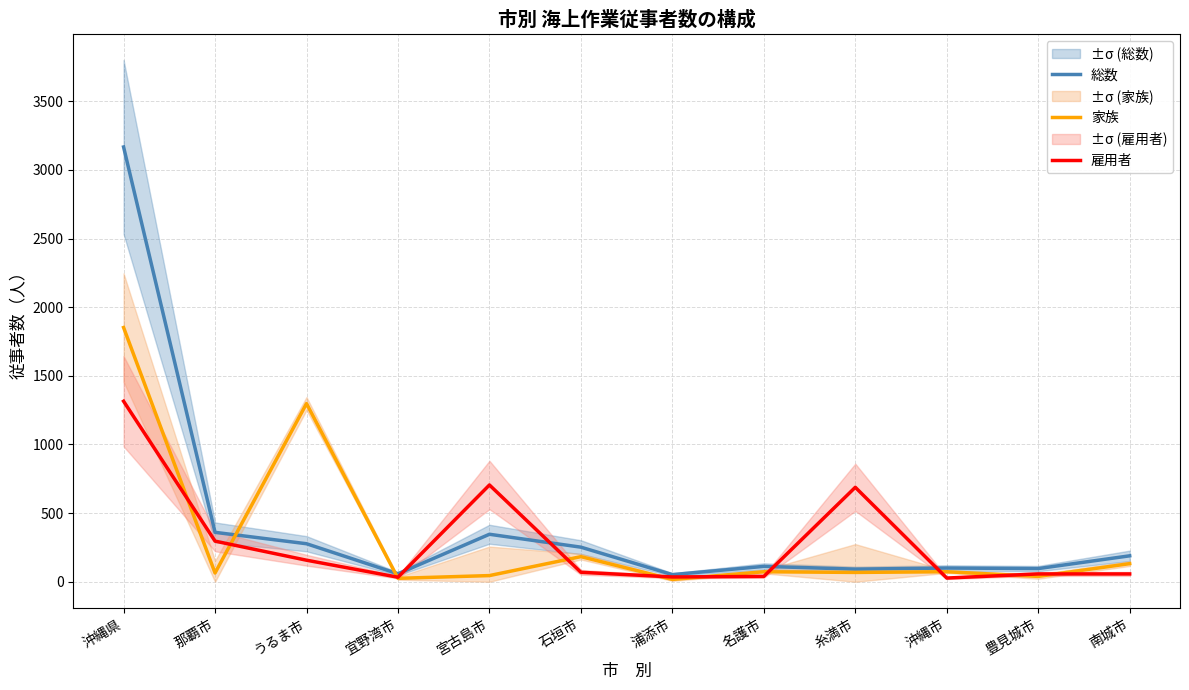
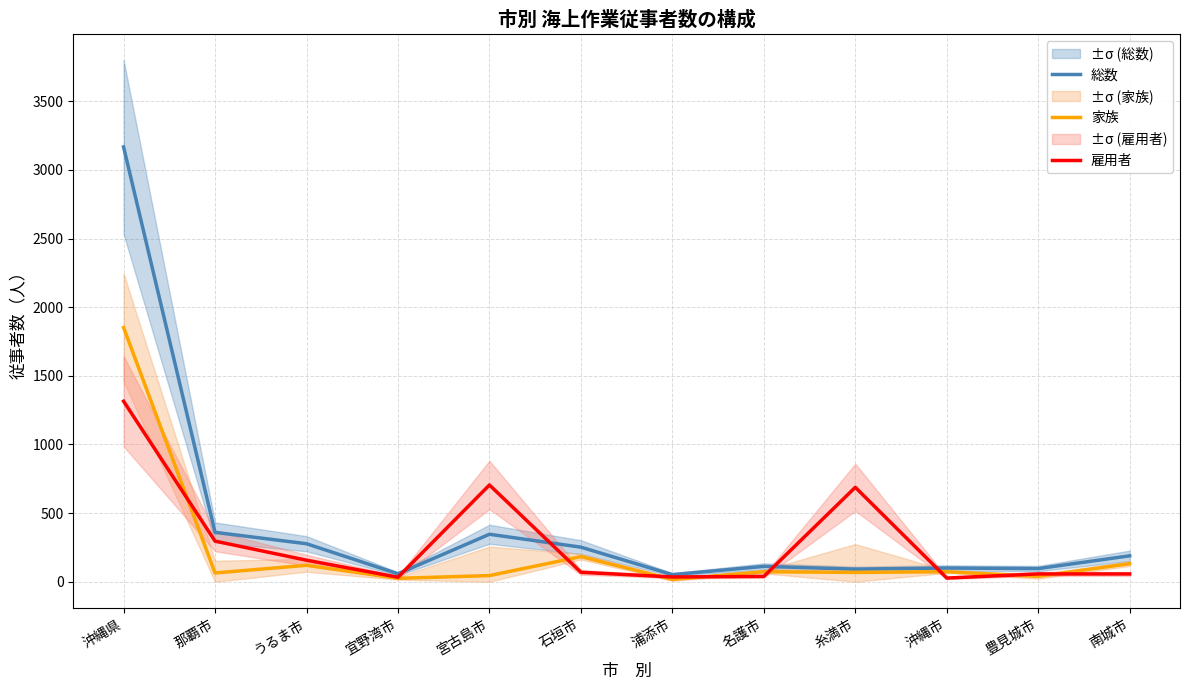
家族, うるま市: 1300 -> 120
